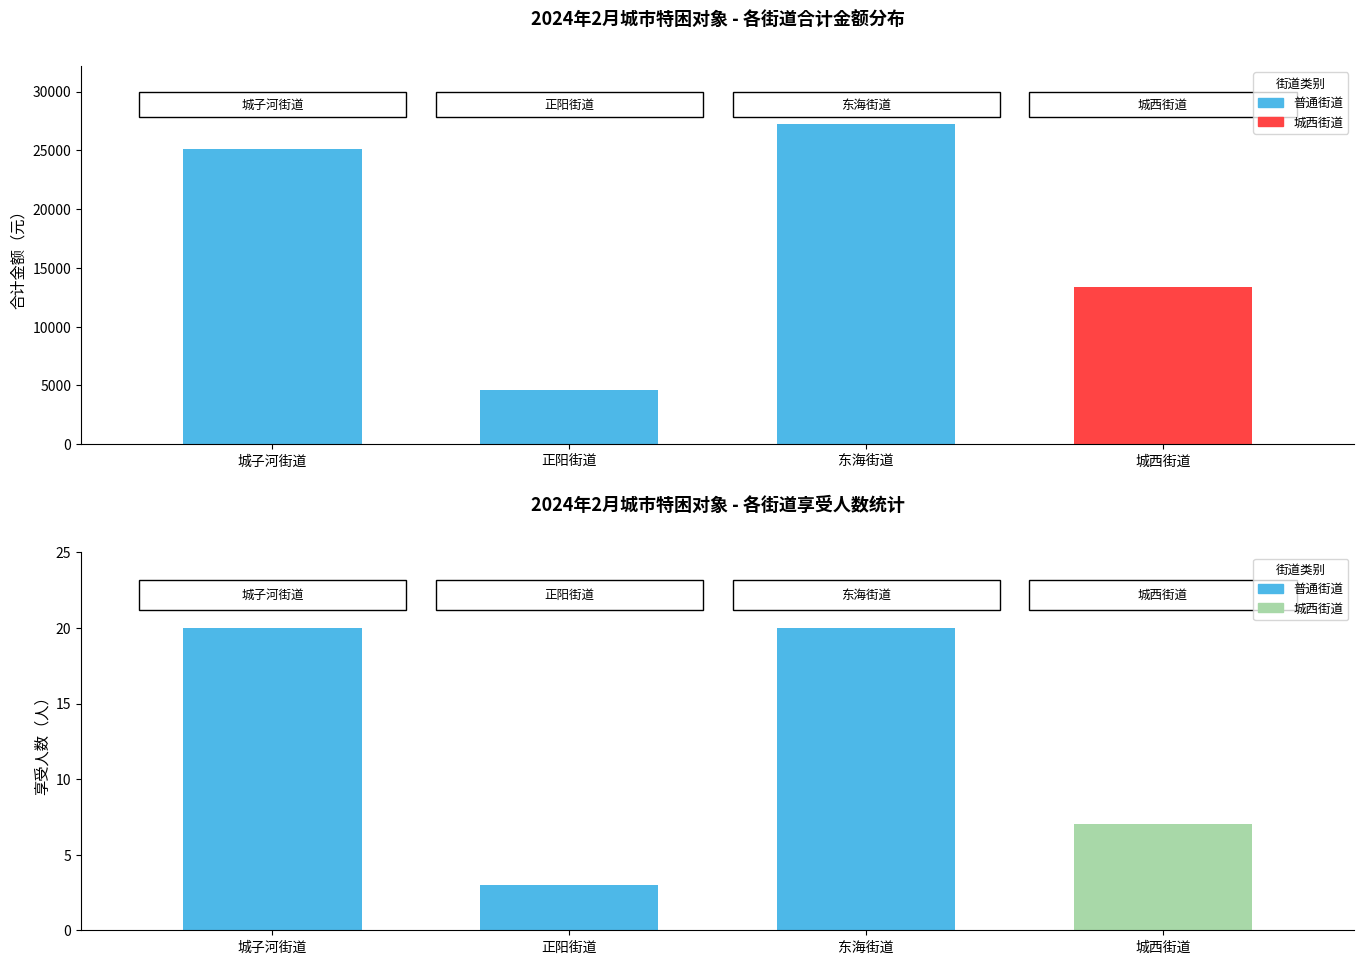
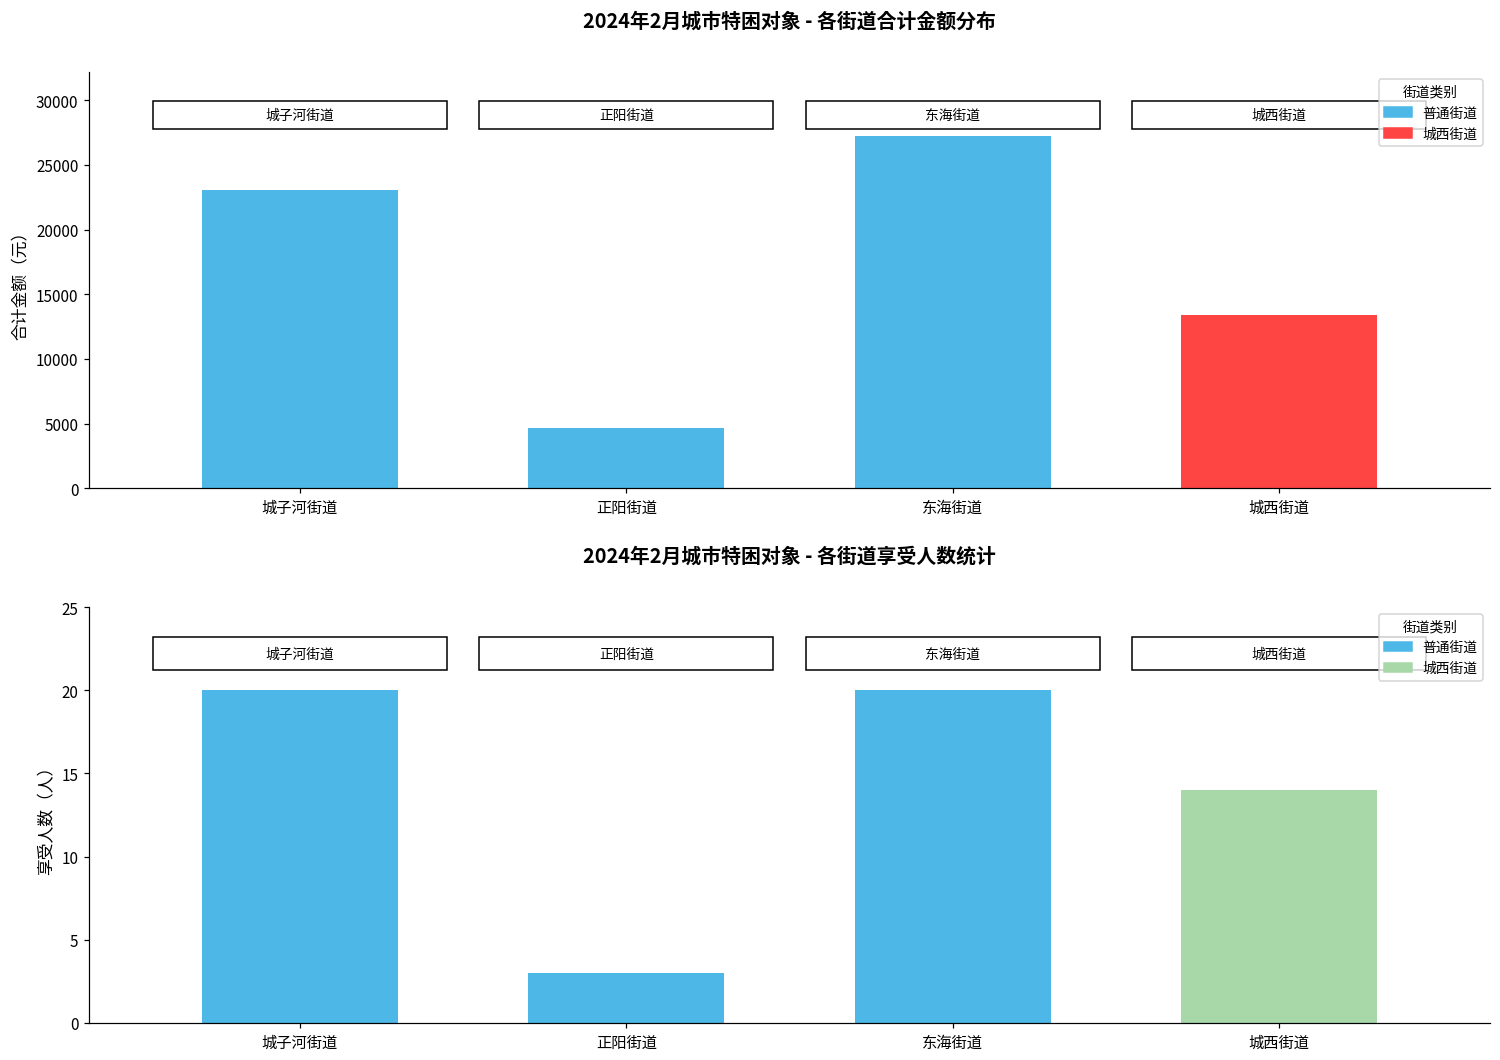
2024年2月城市特困对象 - 各街道合计金额分布, 城子河街道: 25100 -> 23100
2024年2月城市特困对象 - 各街道享受人数统计, 城西街道: 7 -> 14
